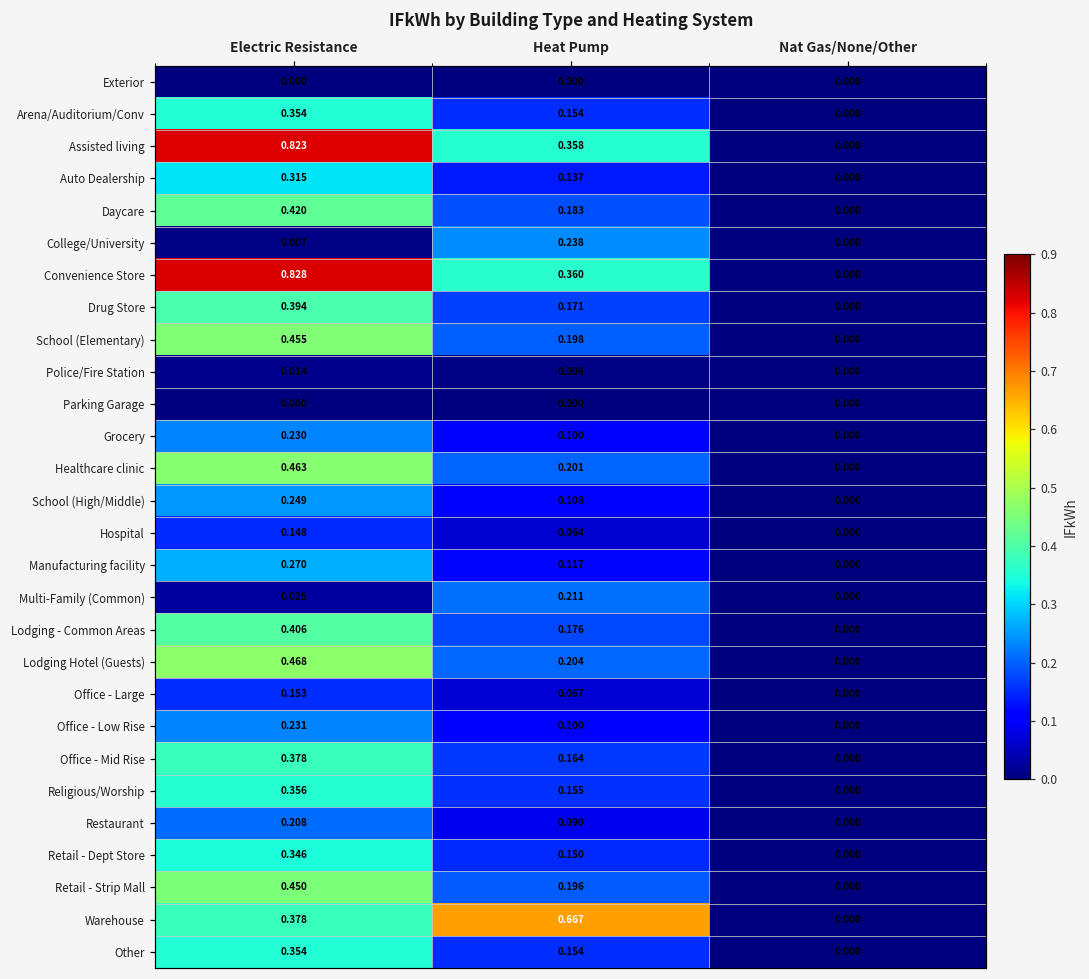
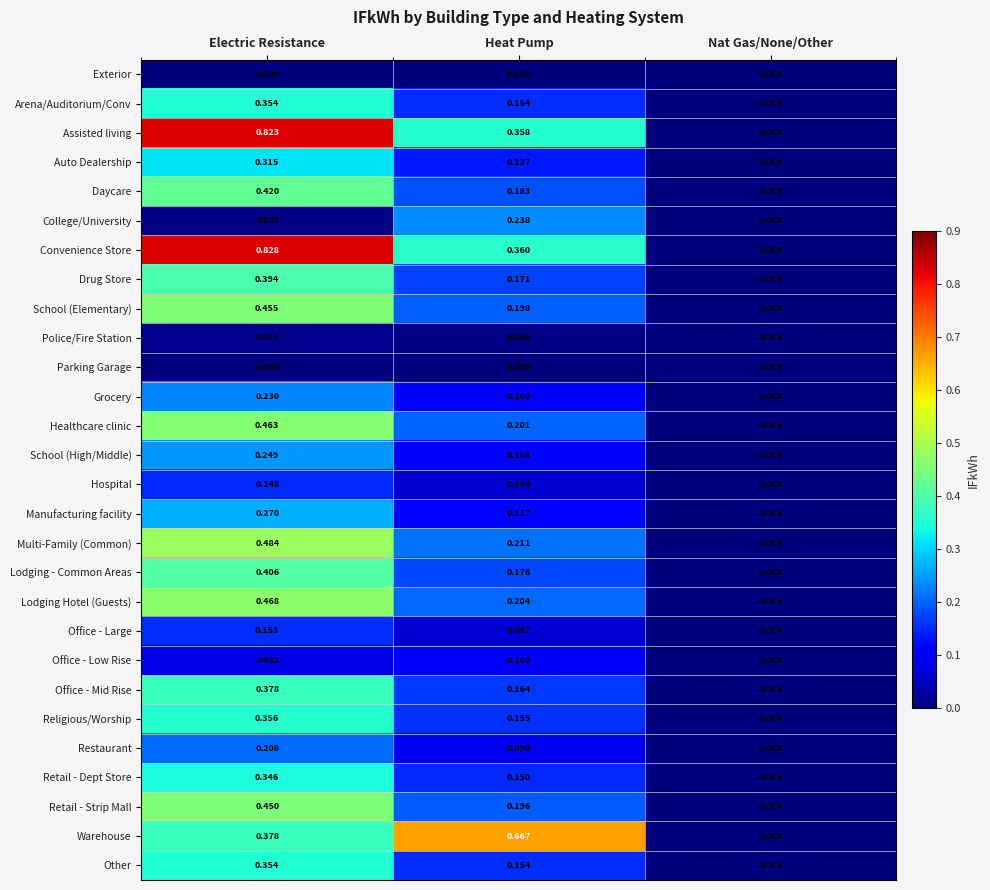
Multi-Family (Common), Electric Resistance: 0.025 -> 0.484
Office - Low Rise, Electric Resistance: 0.231 -> 0.083
